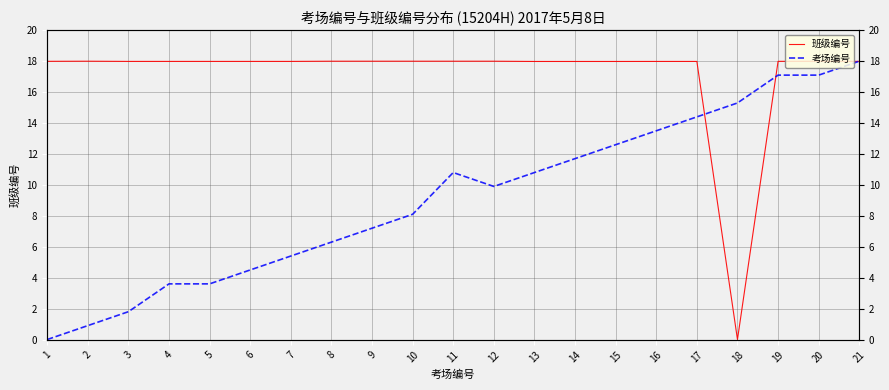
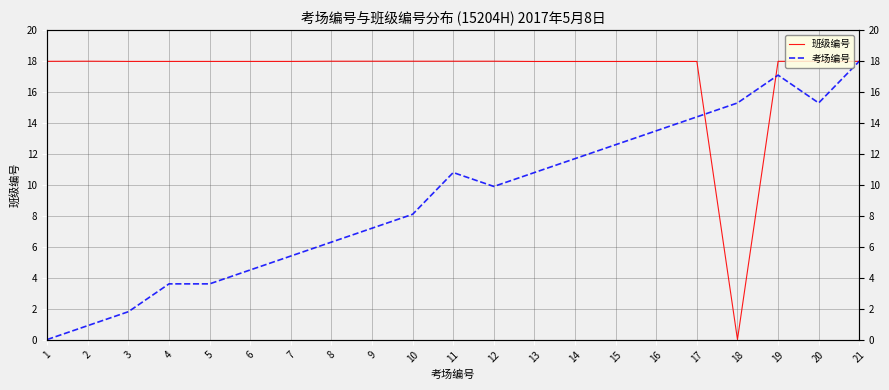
考场编号, 20: 17.1 -> 15.3
